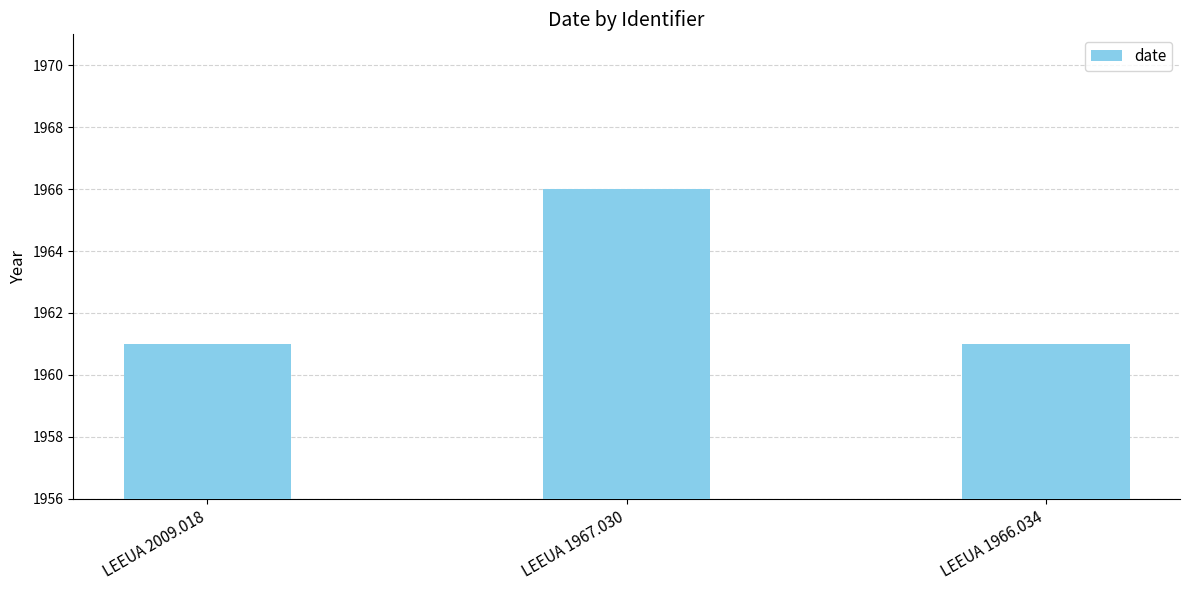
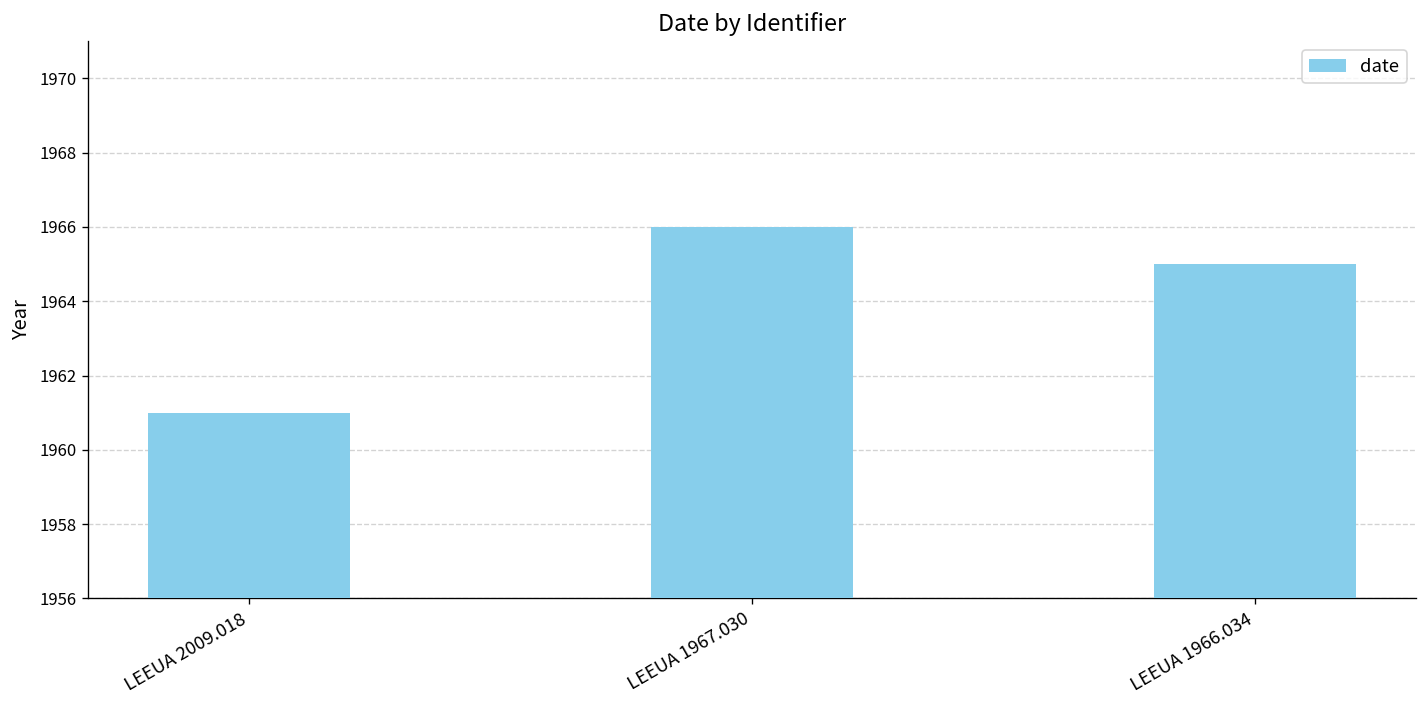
LEEUA 1966.034: 1961 -> 1965
